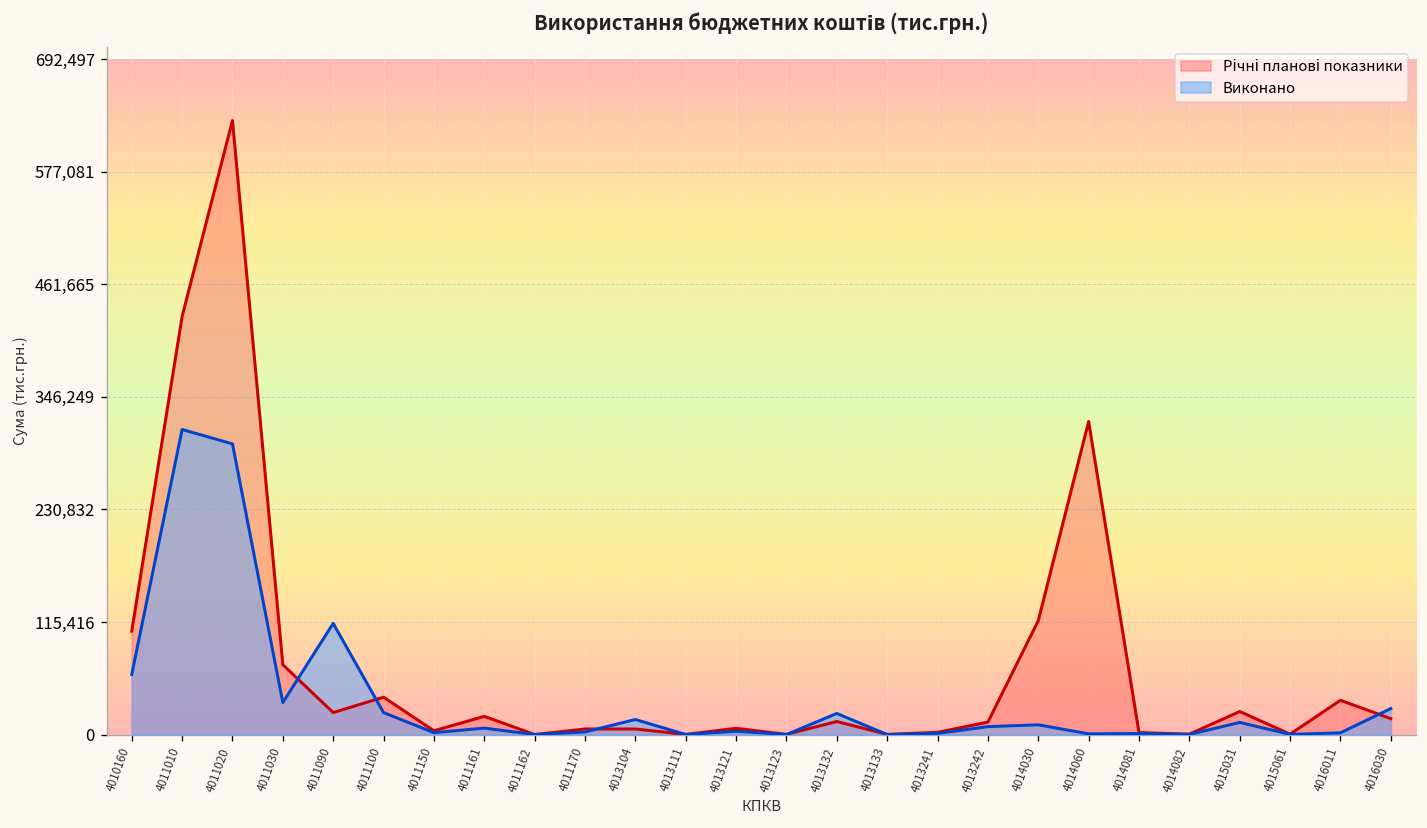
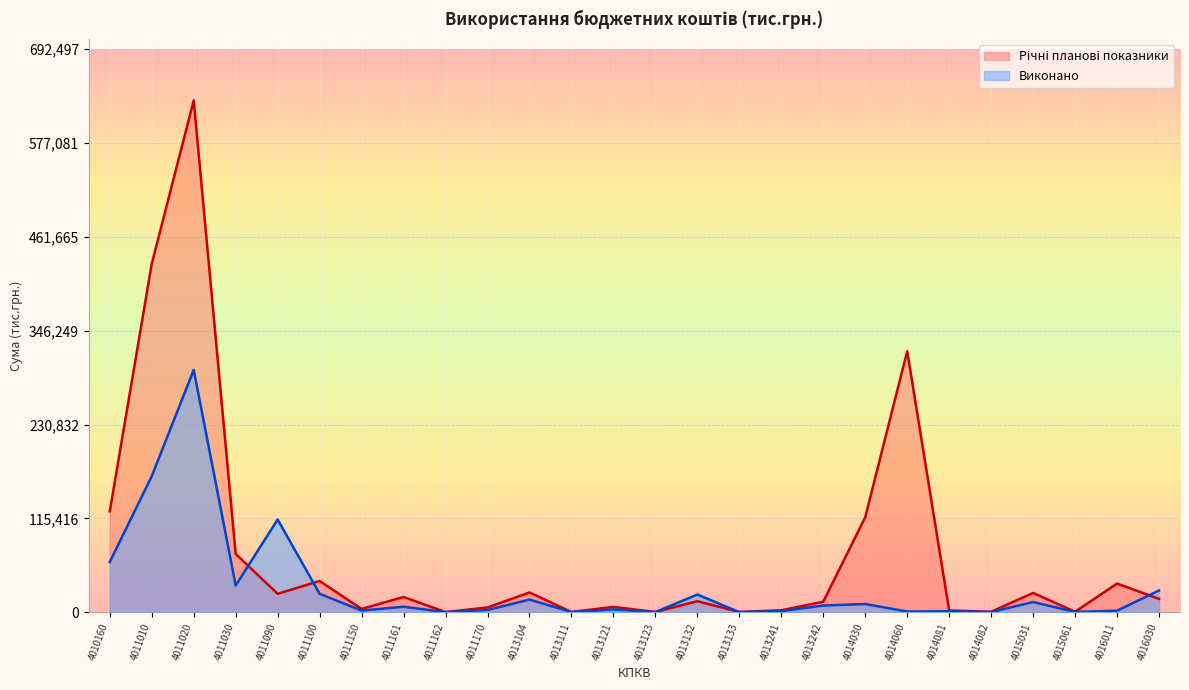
Річні планові показники, 4010160: 110,000 -> 120,000
Виконано, 4011010: 310,000 -> 170,000
Річні планові показники, 4013104: 10,000 -> 20,000
